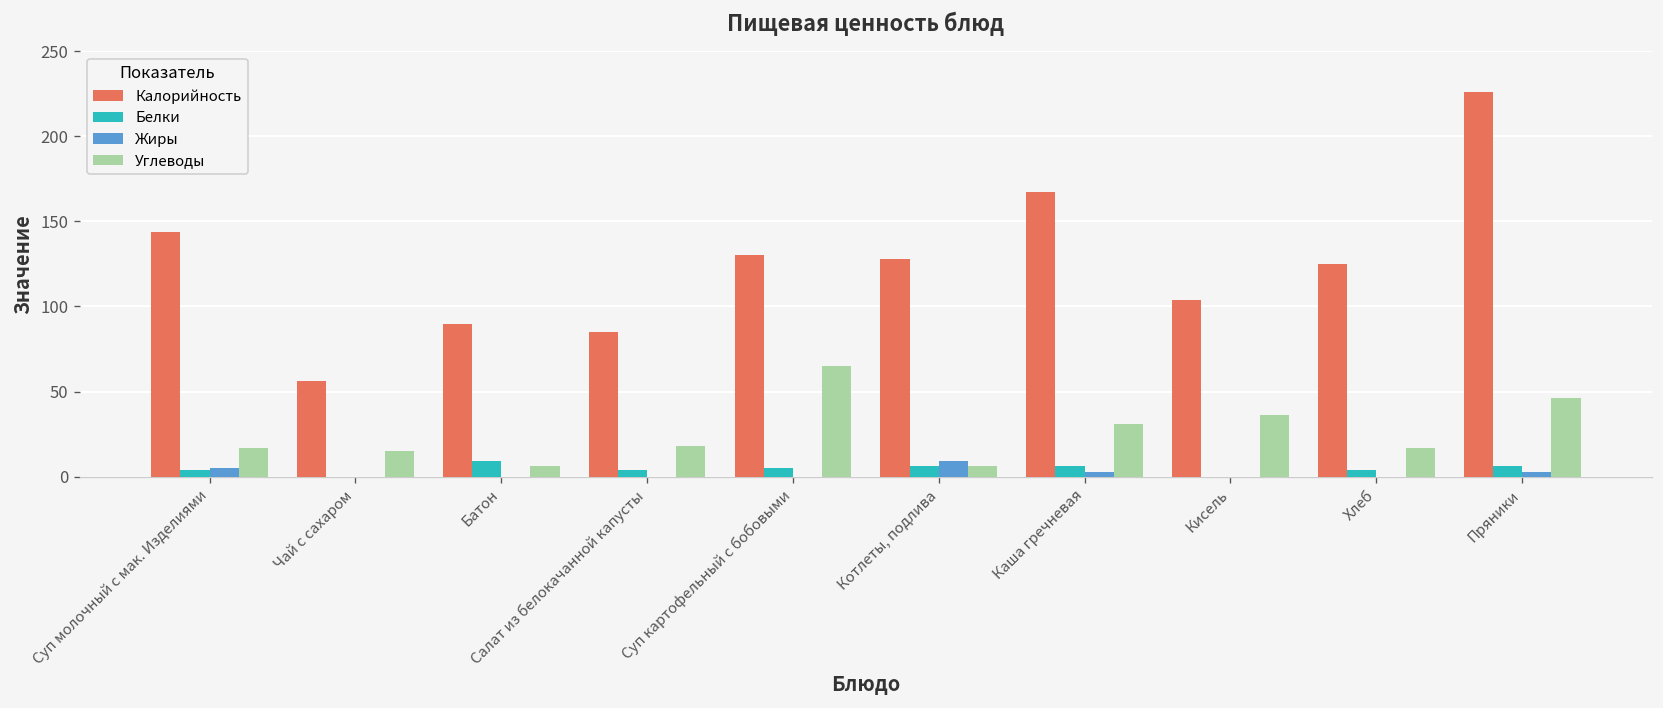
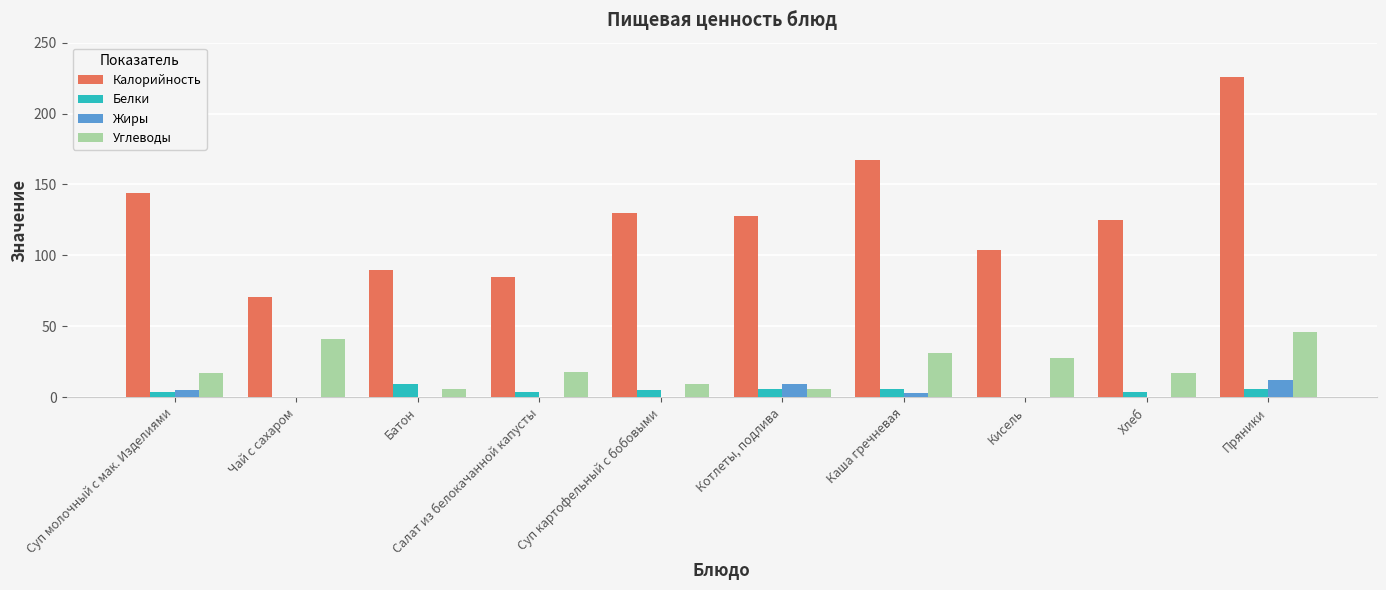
Калорийность, Чай с сахаром: 56 -> 71
Углеводы, Чай с сахаром: 15 -> 41
Углеводы, Суп картофельный с бобовыми: 65 -> 9
Углеводы, Кисель: 36 -> 28
Жиры, Пряники: 3 -> 12
